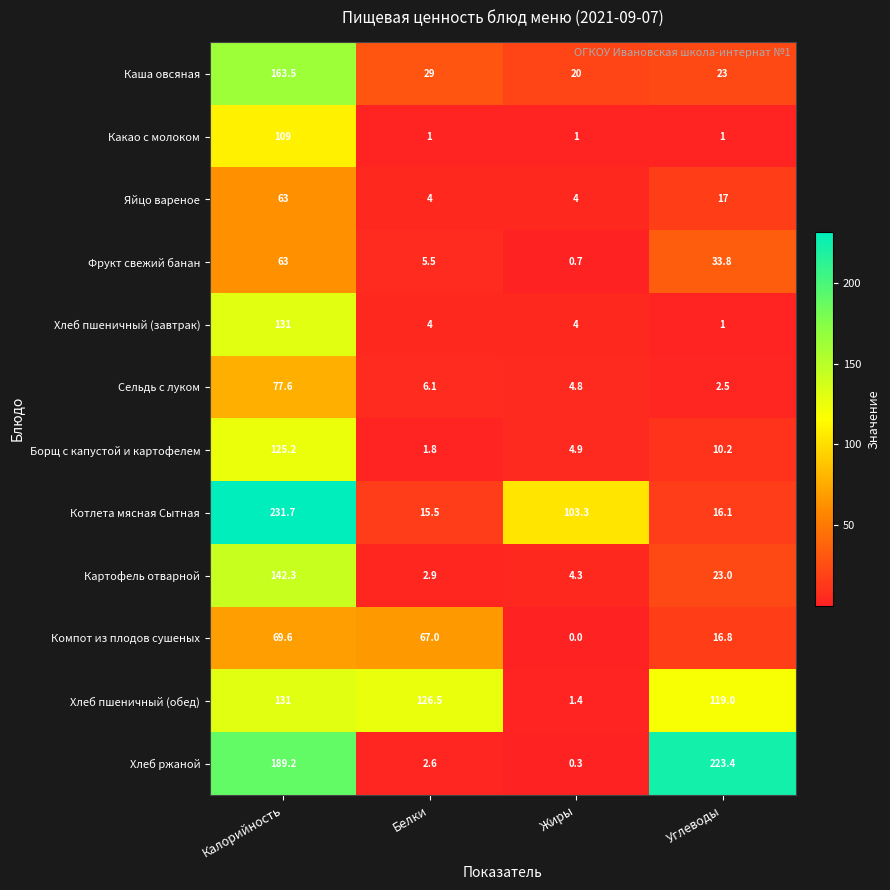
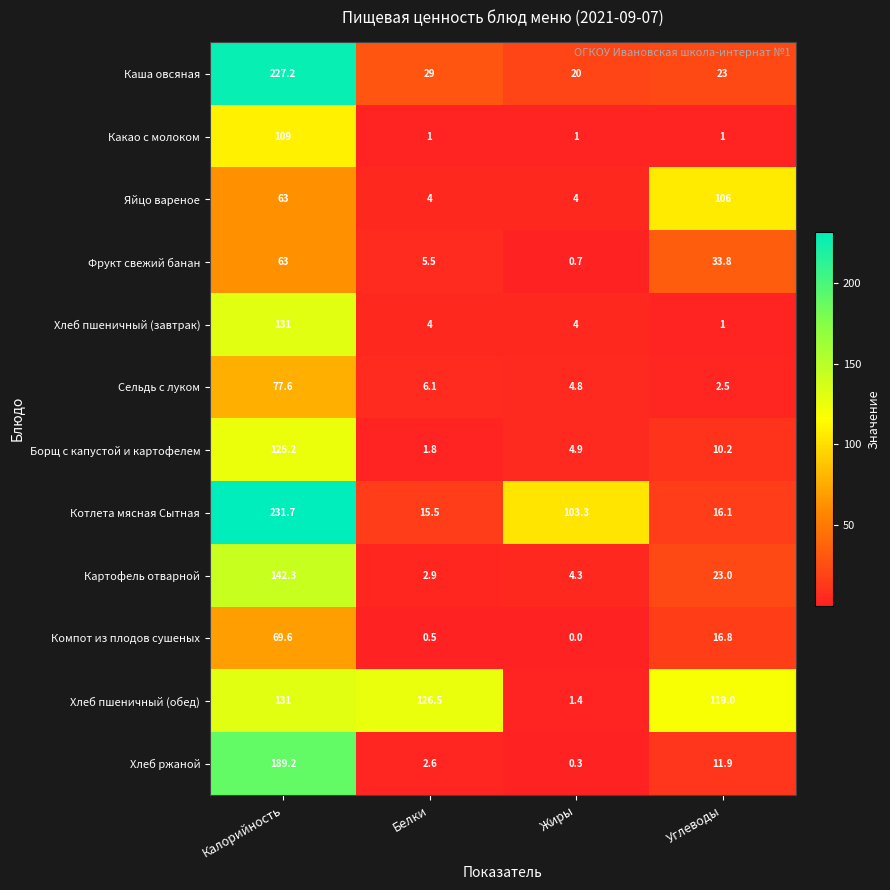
Каша овсяная, Калорийность: 163.5 -> 227.2
Яйцо вареное, Углеводы: 17 -> 106
Компот из плодов сушеных, Белки: 67.0 -> 0.5
Хлеб ржаной, Углеводы: 223.4 -> 11.9
